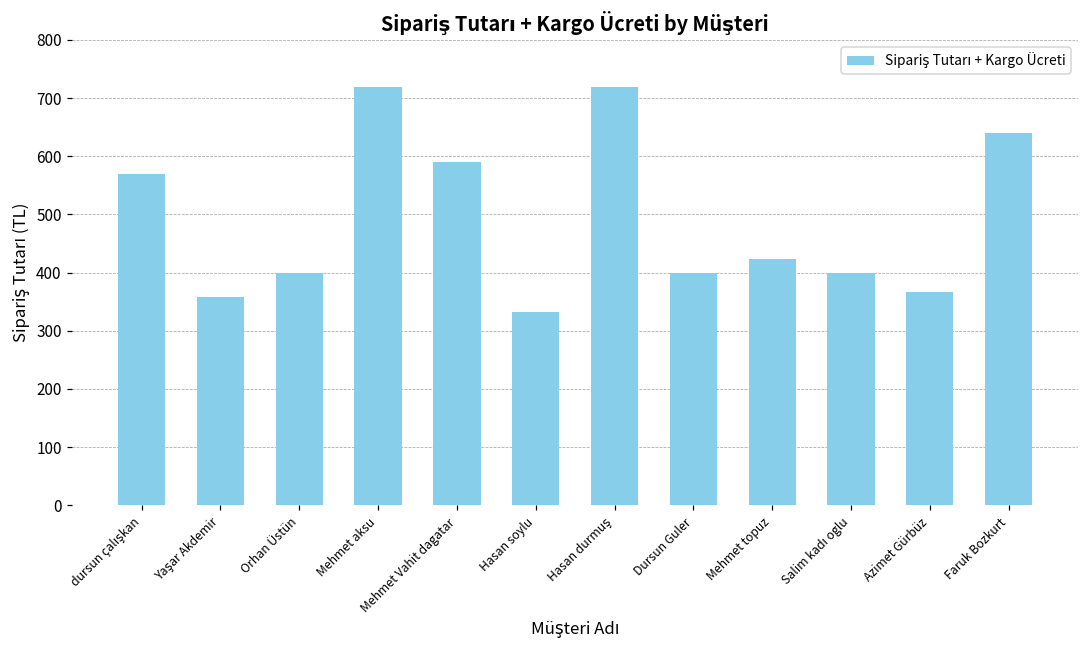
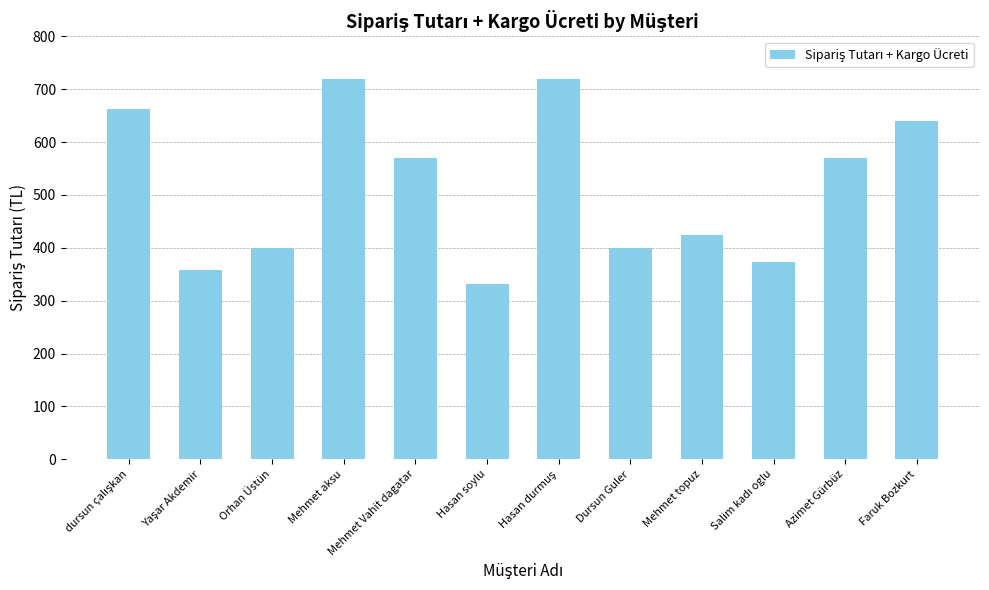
dursun çalışkan: 570 -> 660
Mehmet Vahit dagatar: 590 -> 570
Salim kadı oglu: 400 -> 370
Azimet Gürbüz: 370 -> 570
